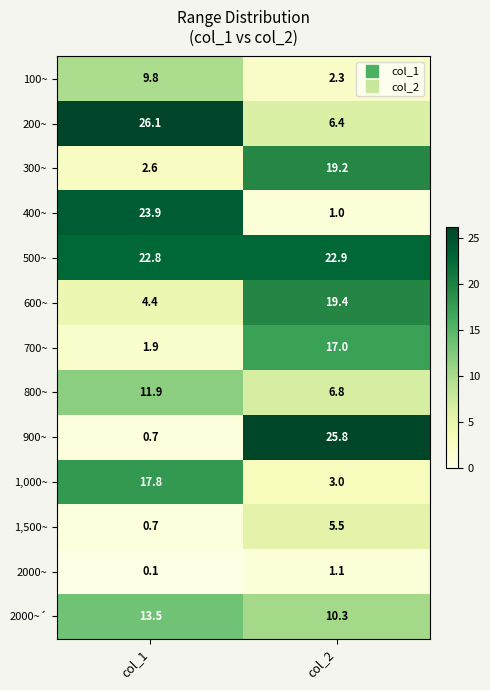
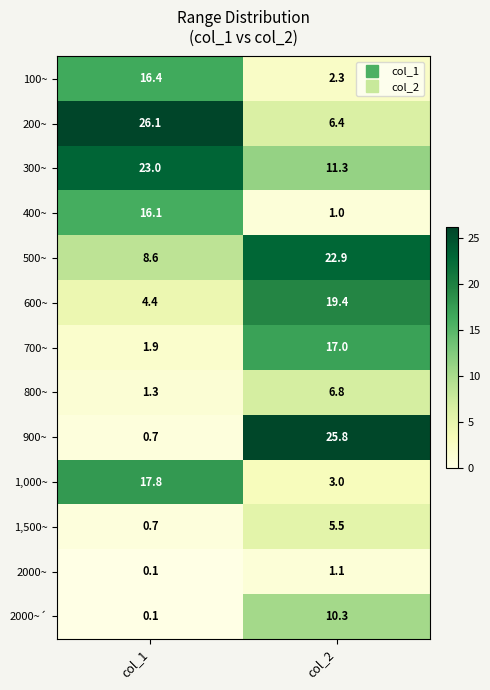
100~, col_1: 9.8 -> 16.4
300~, col_1: 2.6 -> 23.0
300~, col_2: 19.2 -> 11.3
400~, col_1: 23.9 -> 16.1
500~, col_1: 22.8 -> 8.6
800~, col_1: 11.9 -> 1.3
2000~´, col_1: 13.5 -> 0.1
